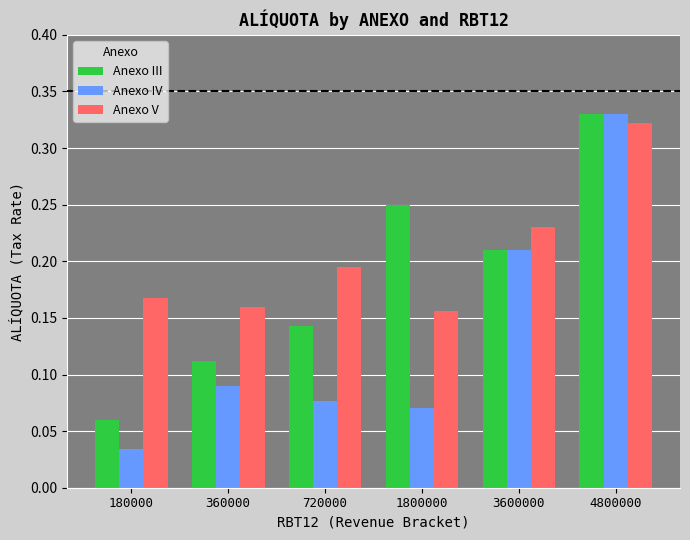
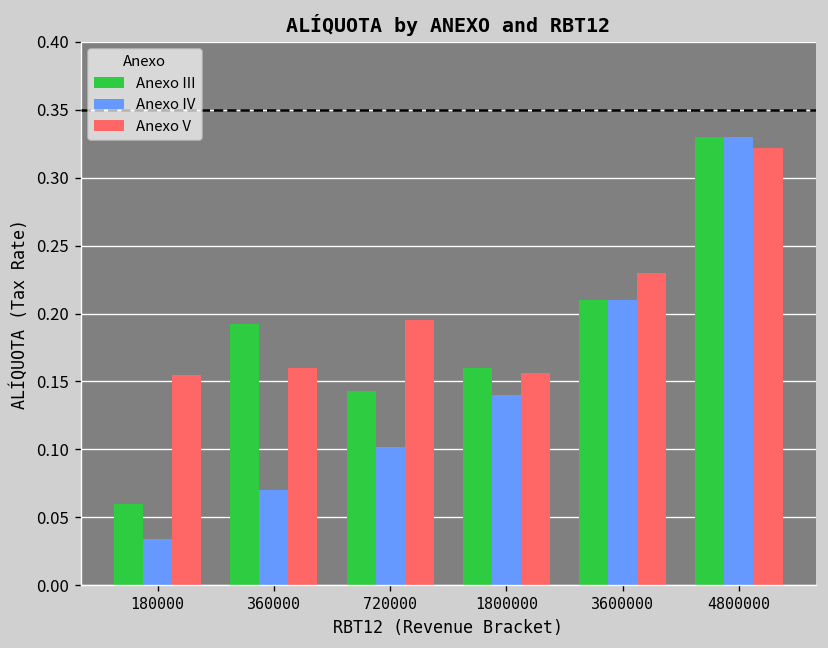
Anexo V, 180000: 0.168 -> 0.155
Anexo III, 360000: 0.112 -> 0.192
Anexo IV, 360000: 0.09 -> 0.07
Anexo IV, 720000: 0.077 -> 0.102
Anexo III, 1800000: 0.25 -> 0.16
Anexo IV, 1800000: 0.07 -> 0.14
